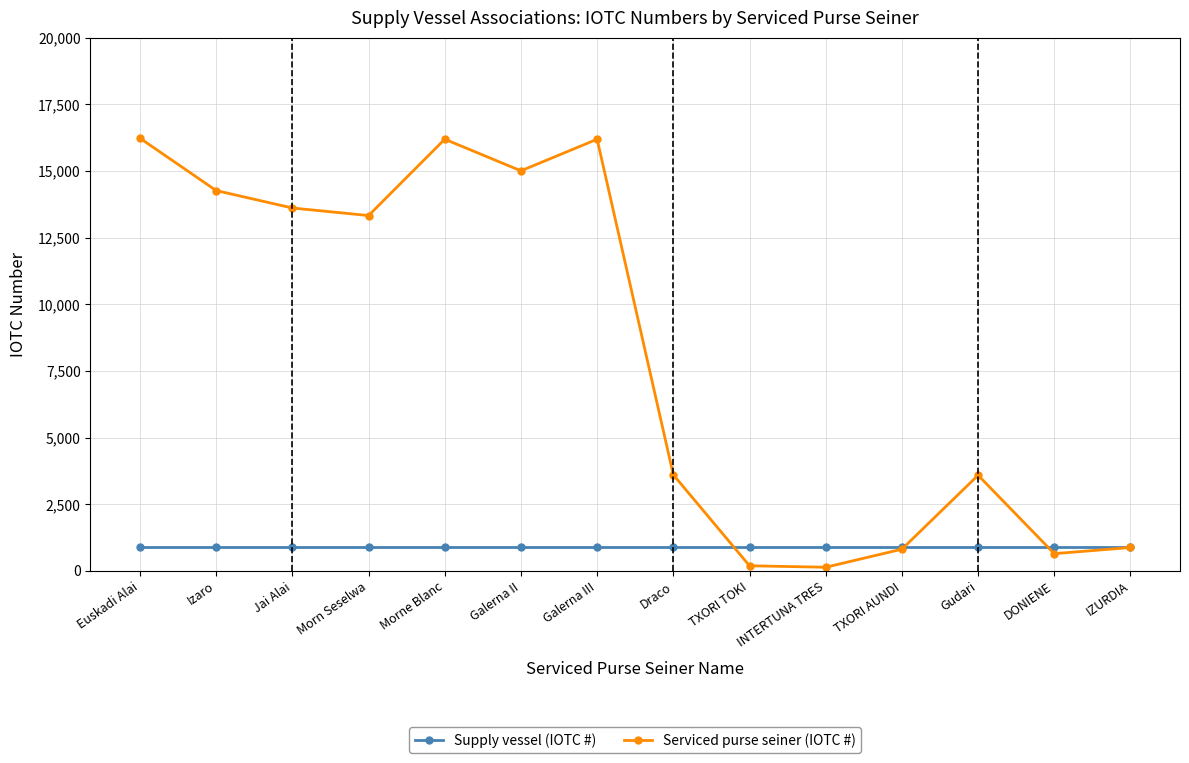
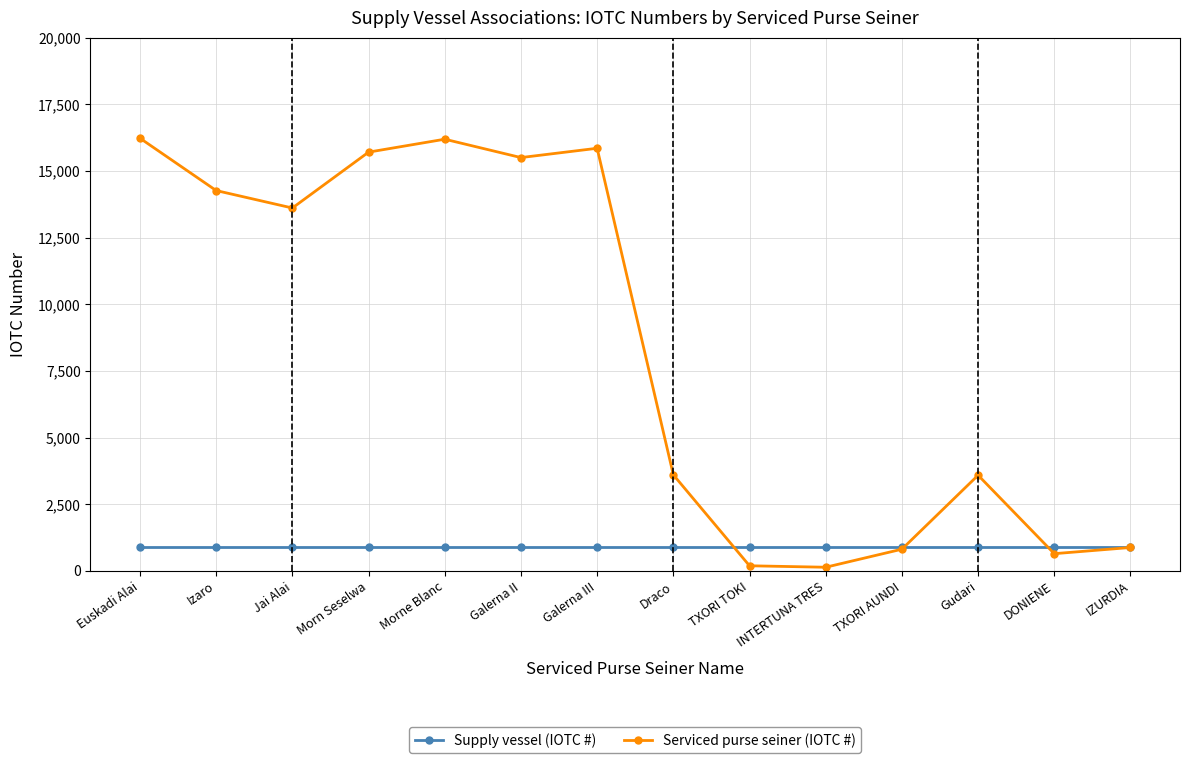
Serviced purse seiner (IOTC #), Morn Seselwa: 13,300 -> 15,700
Serviced purse seiner (IOTC #), Galerna II: 15,000 -> 15,500
Serviced purse seiner (IOTC #), Galerna III: 16,200 -> 15,900
